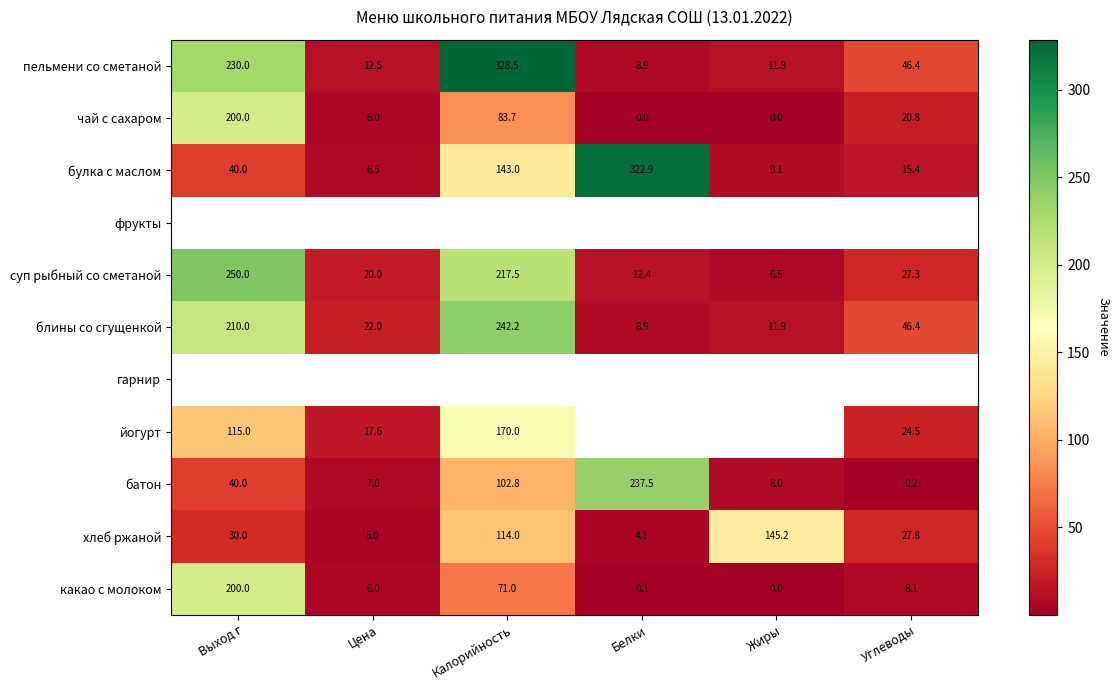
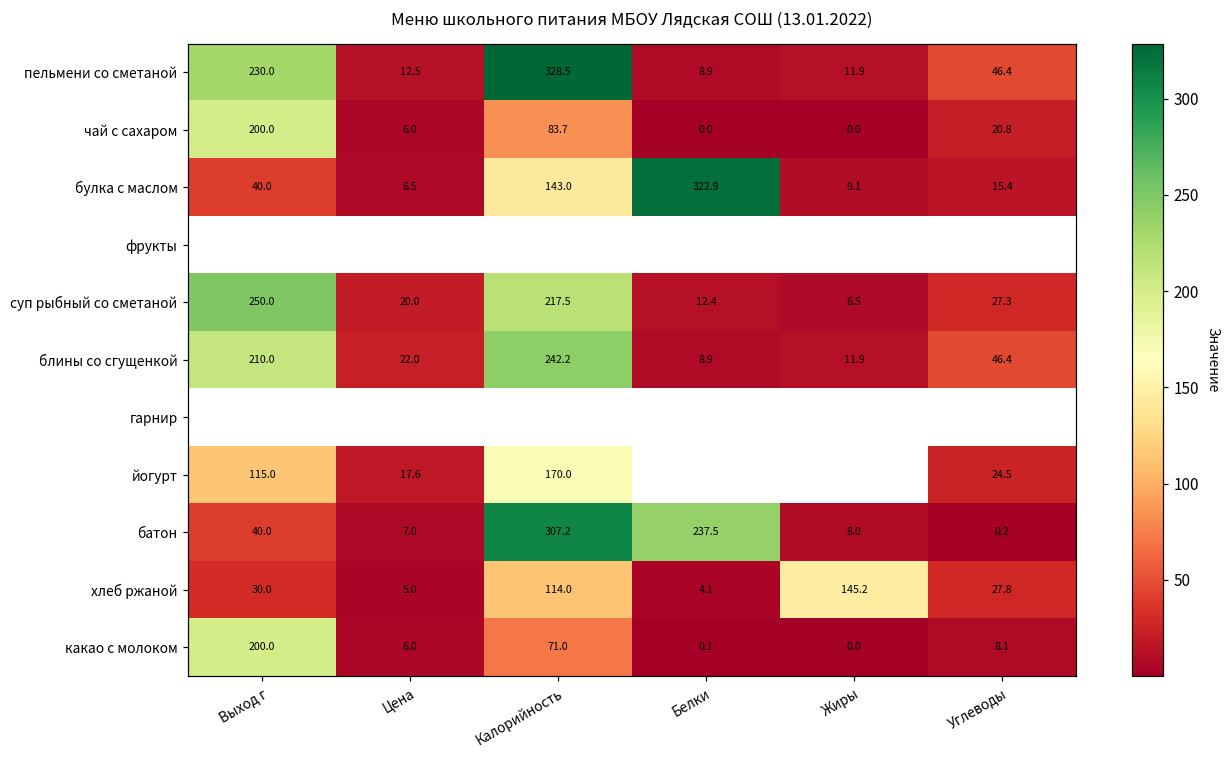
батон, Калорийность: 102.8 -> 307.2
